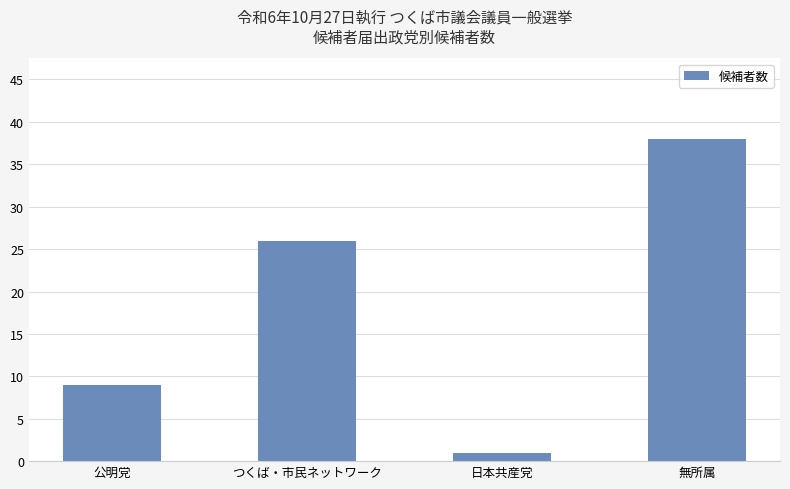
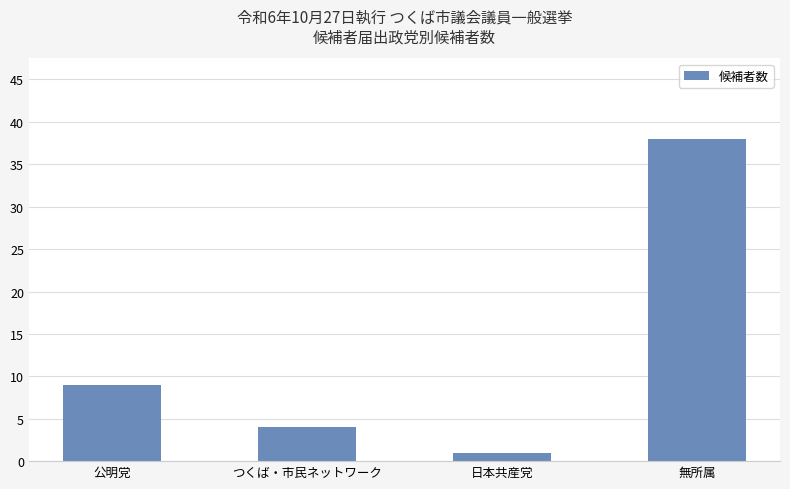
つくば・市民ネットワーク: 26 -> 4
